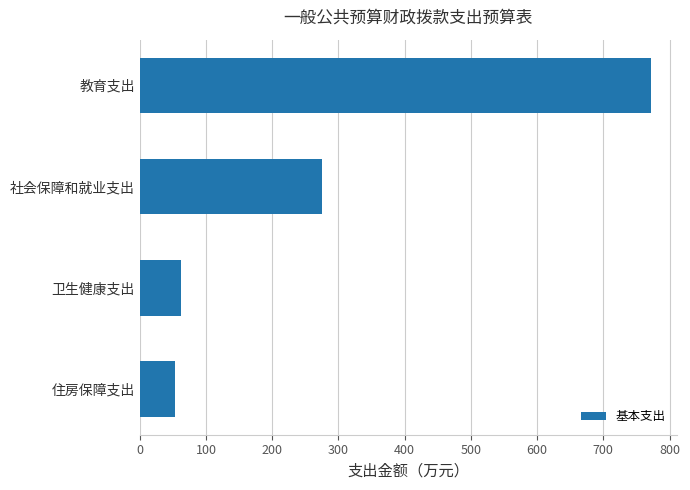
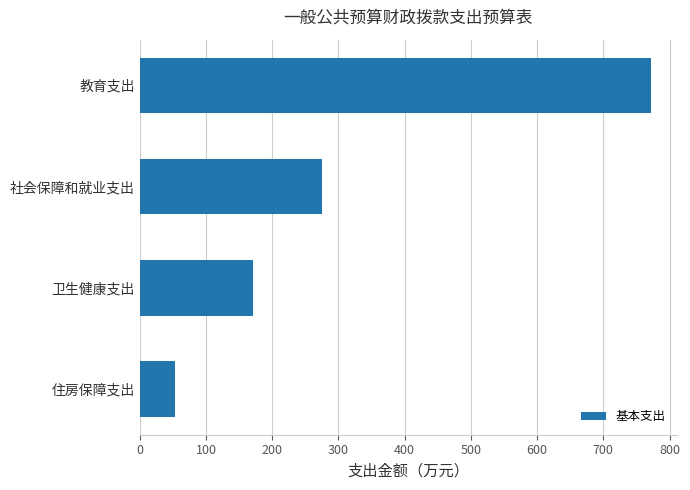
卫生健康支出: 60 -> 170
